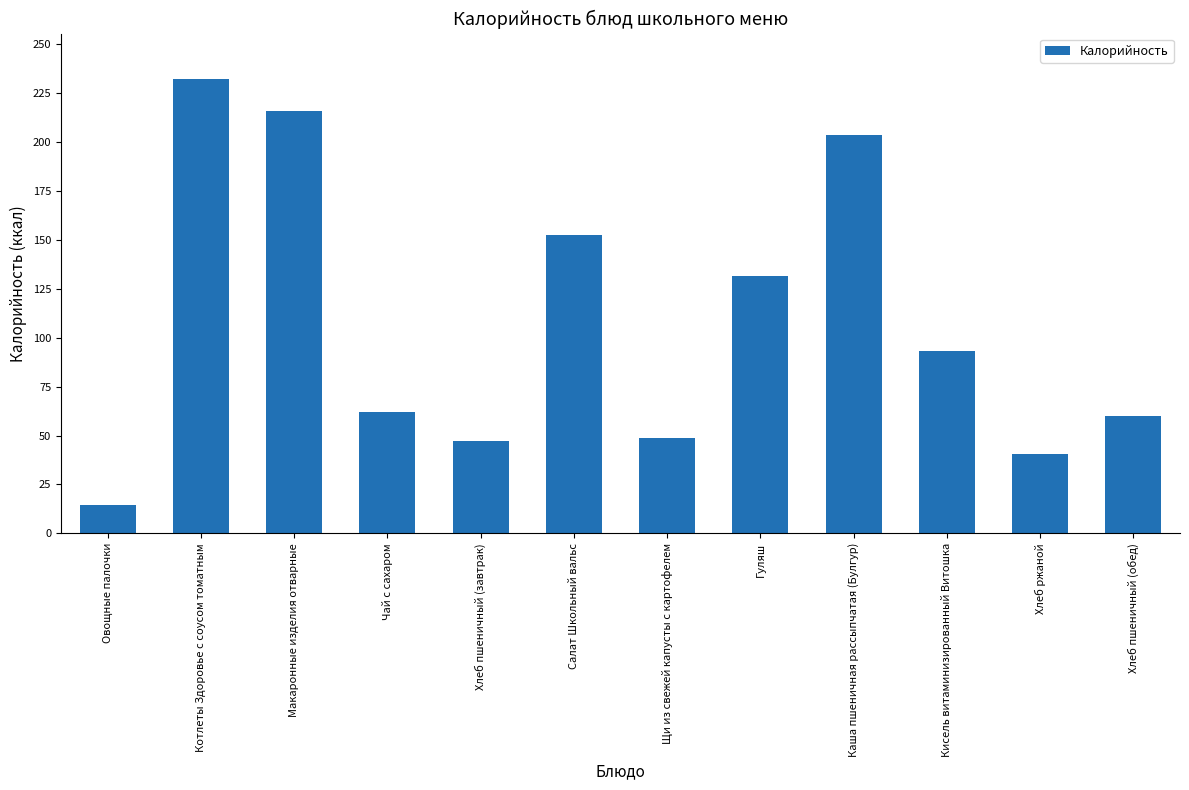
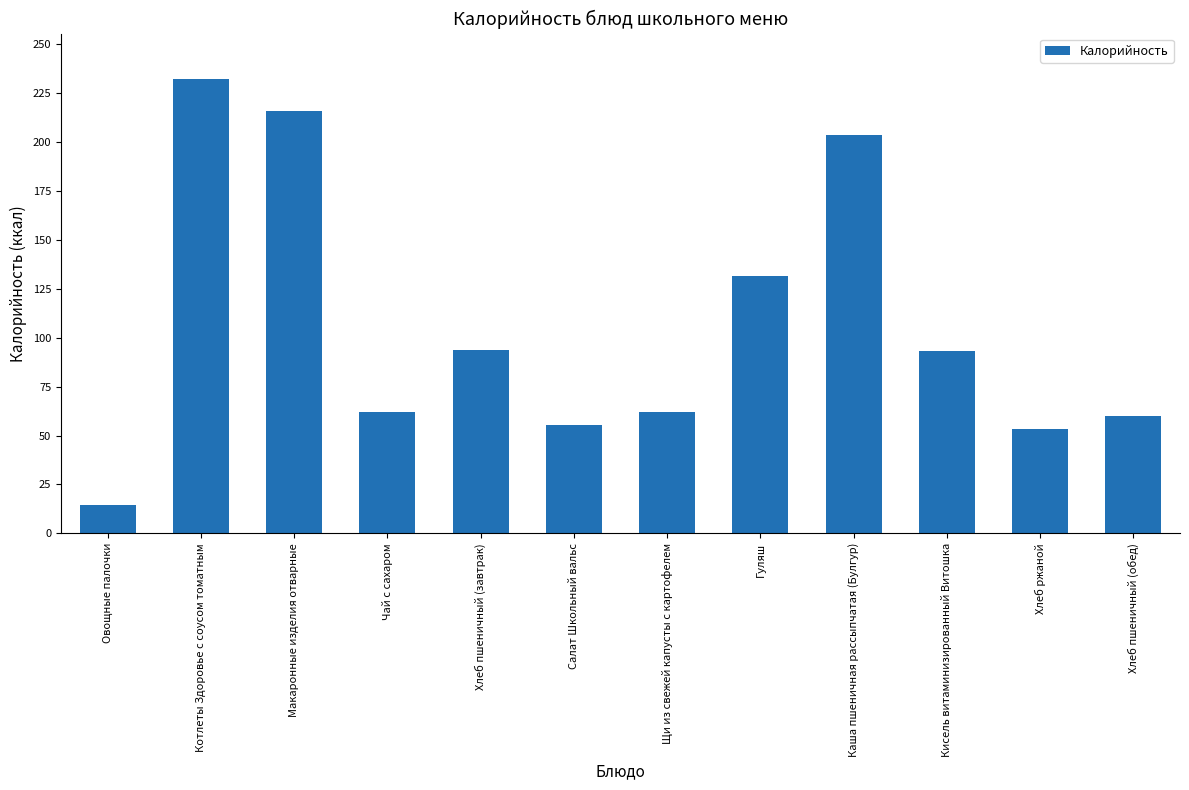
Хлеб пшеничный (завтрак): 47 -> 94
Салат Школьный вальс: 153 -> 56
Щи из свежей капусты с картофелем: 49 -> 62
Хлеб ржаной: 41 -> 53
